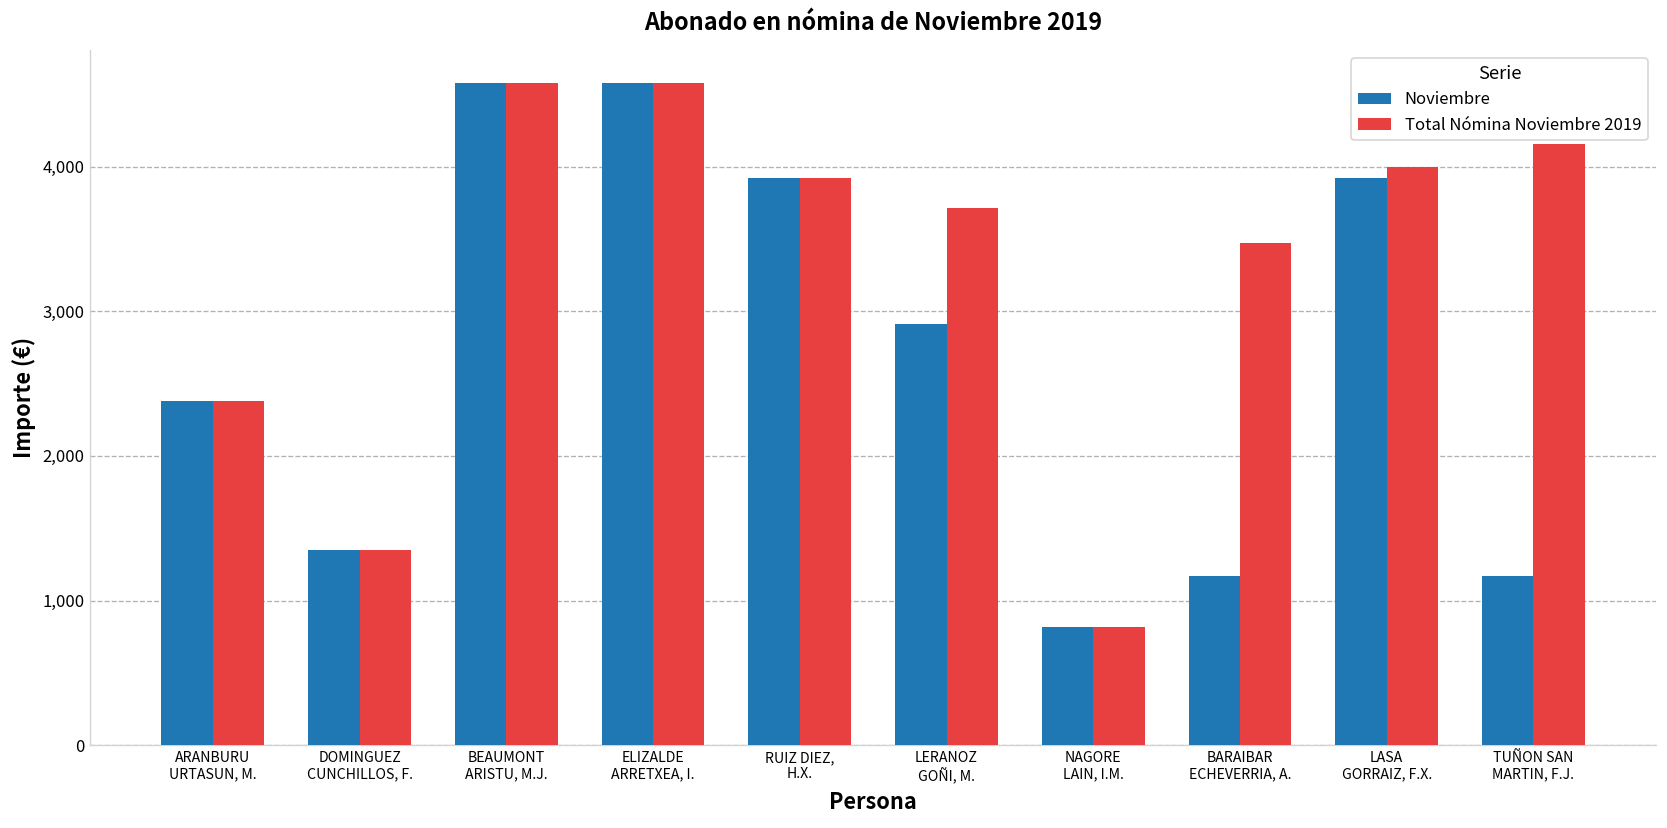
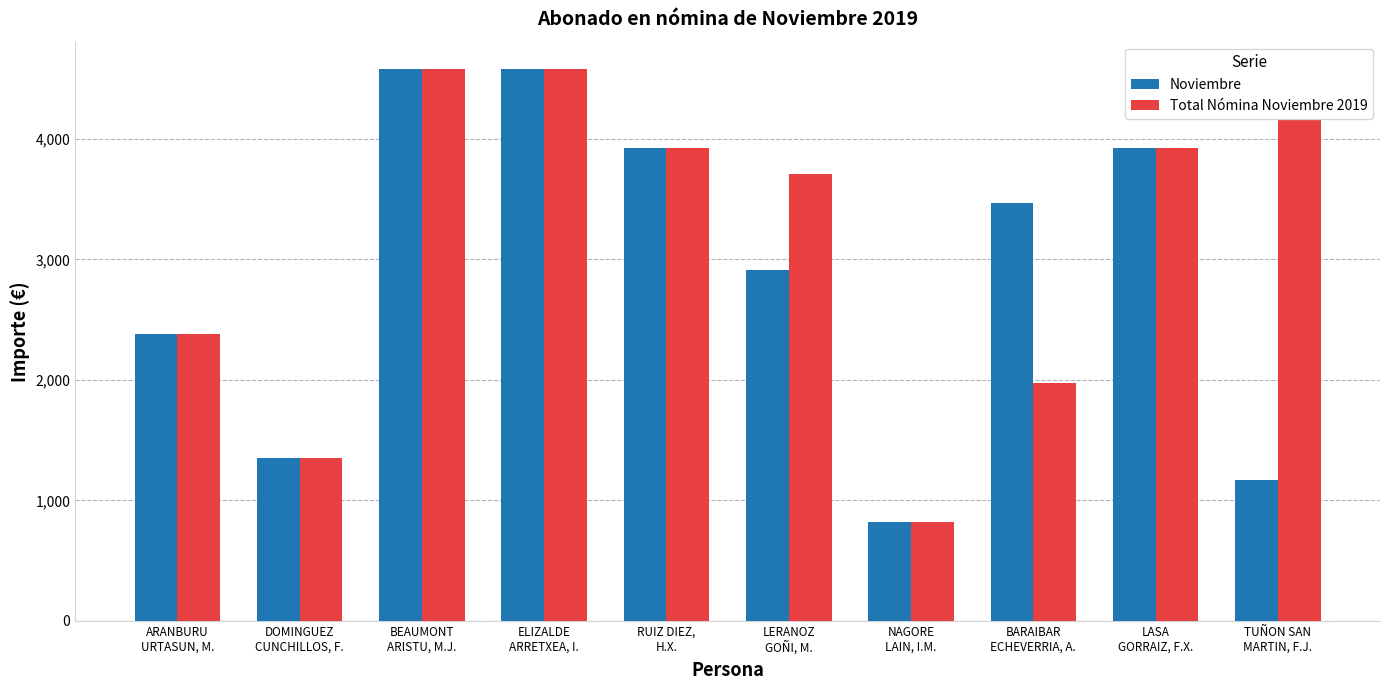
Noviembre, BARAIBAR ECHEVERRIA, A.: 1,170 -> 3,470
Total Nómina Noviembre 2019, BARAIBAR ECHEVERRIA, A.: 3,470 -> 1,970
Total Nómina Noviembre 2019, LASA GORRAIZ, F.X.: 4,000 -> 3,920
